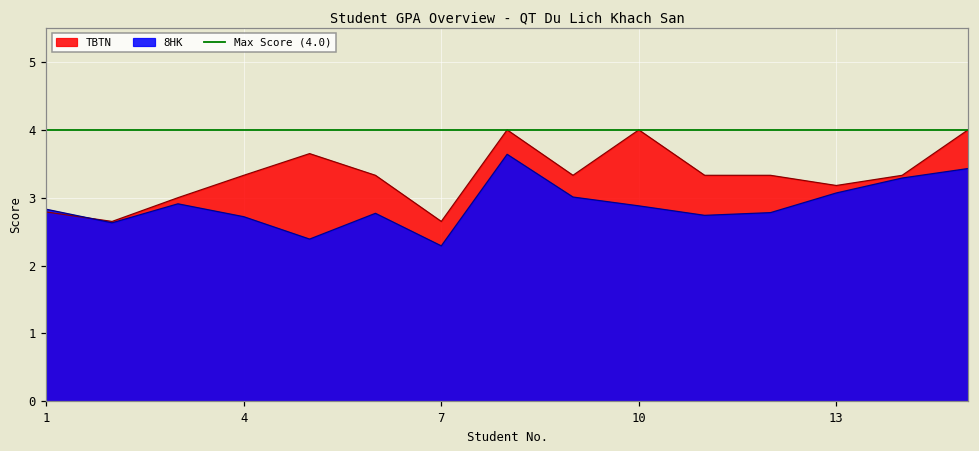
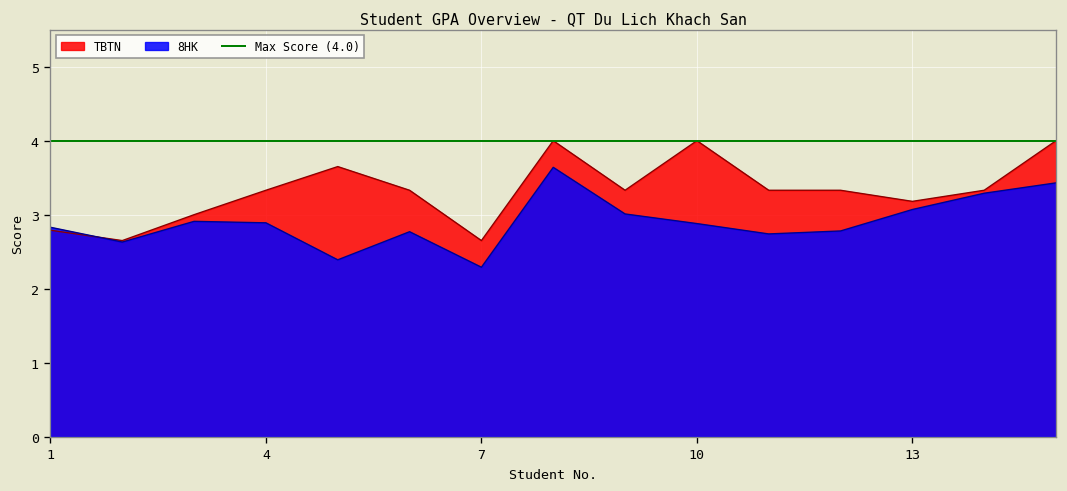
8HK, 4: 2.7 -> 2.9
